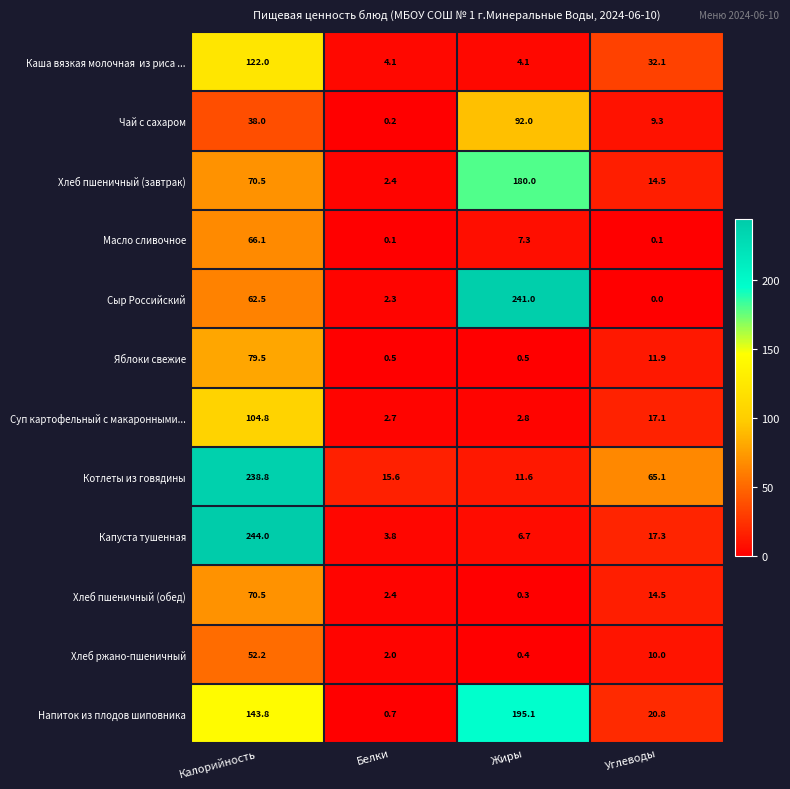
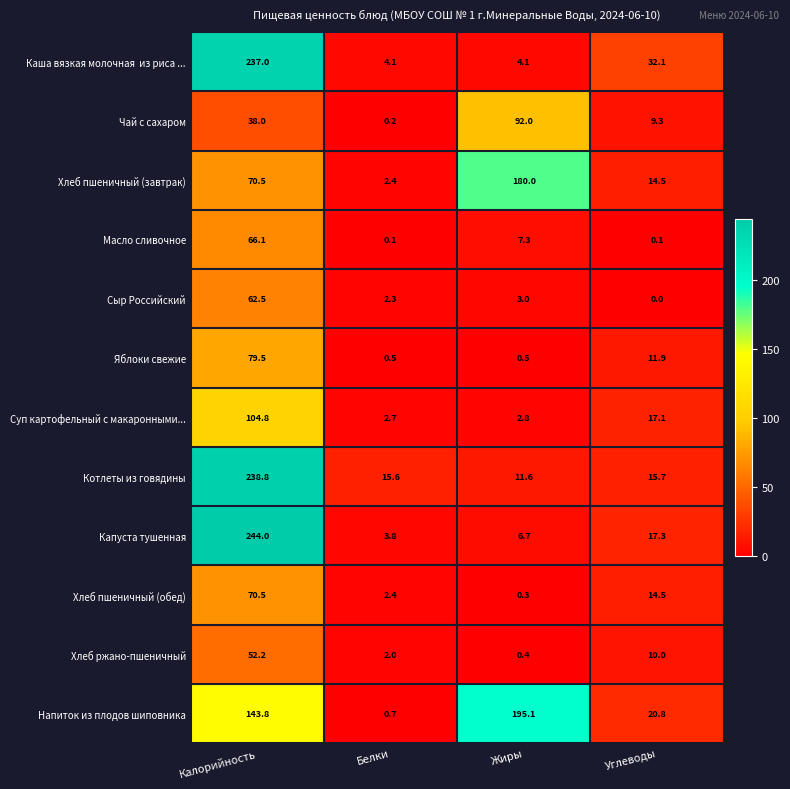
Каша вязкая молочная из риса ..., Калорийность: 122.0 -> 237.0
Сыр Российский, Жиры: 241.0 -> 3.0
Котлеты из говядины, Углеводы: 65.1 -> 15.7
